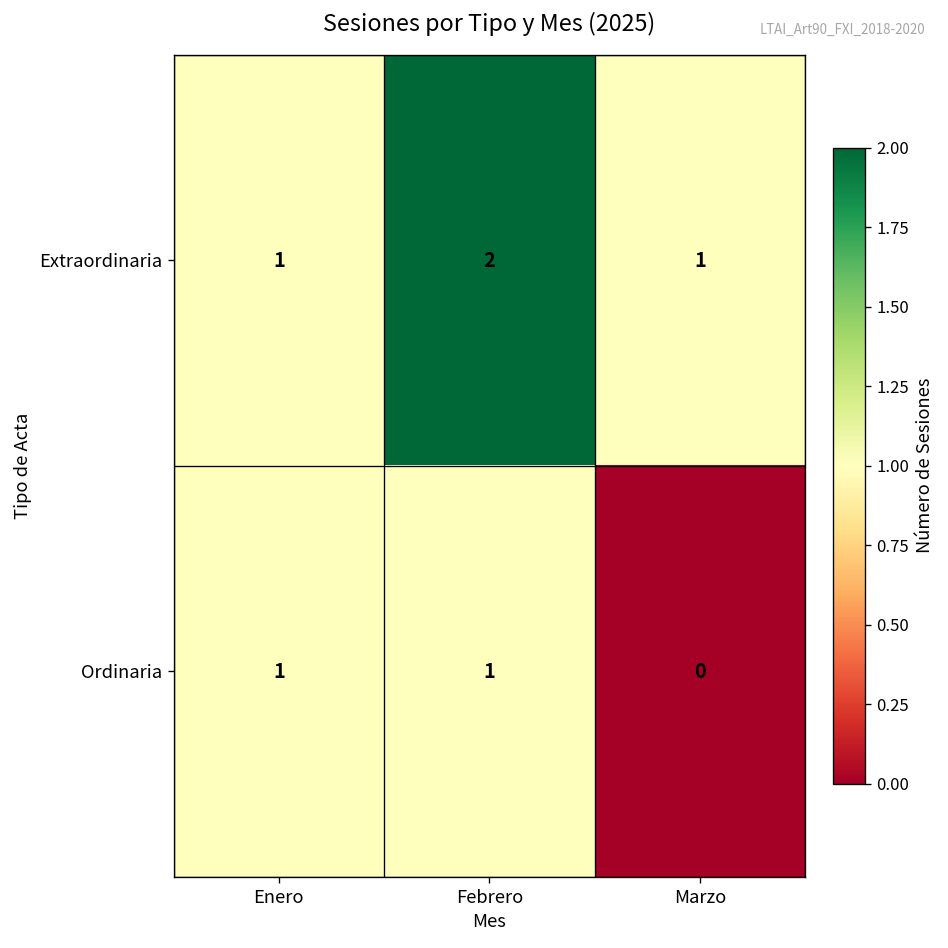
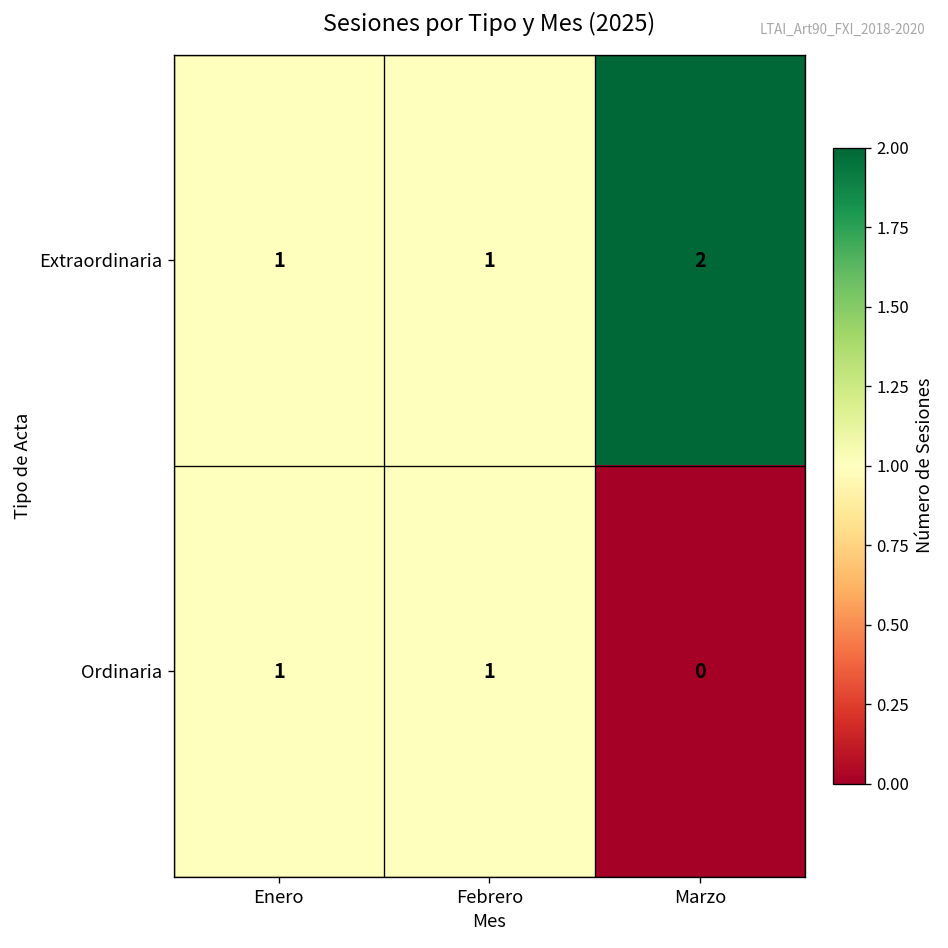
Extraordinaria, Febrero: 2 -> 1
Extraordinaria, Marzo: 1 -> 2
